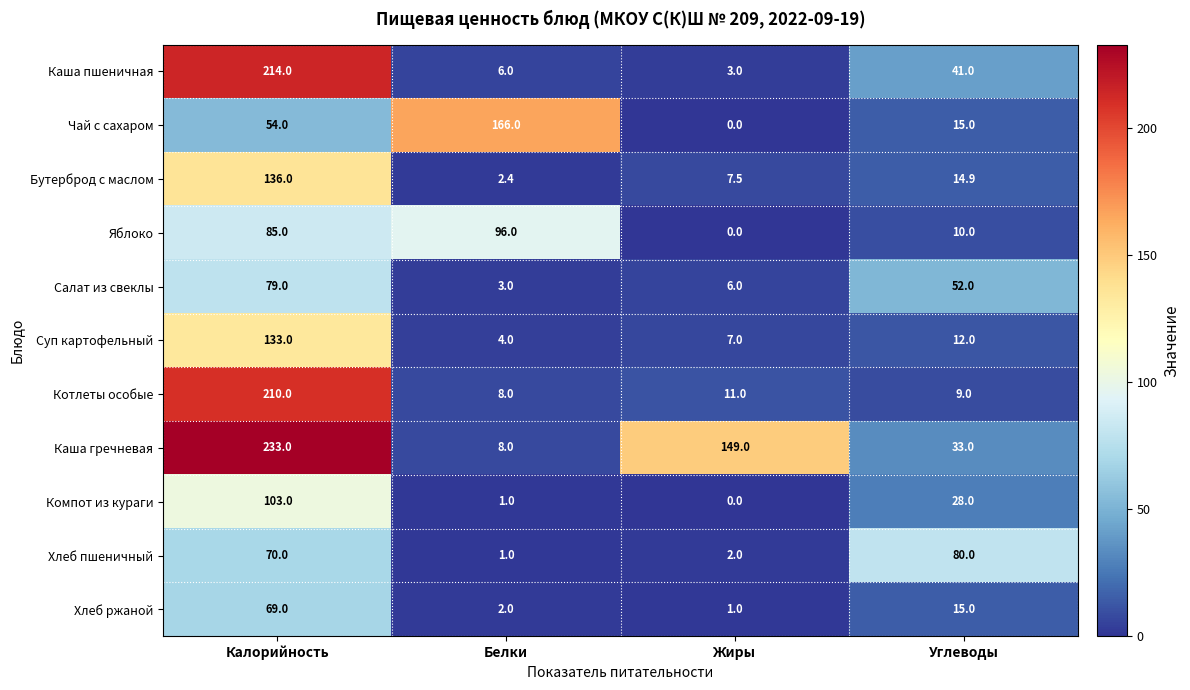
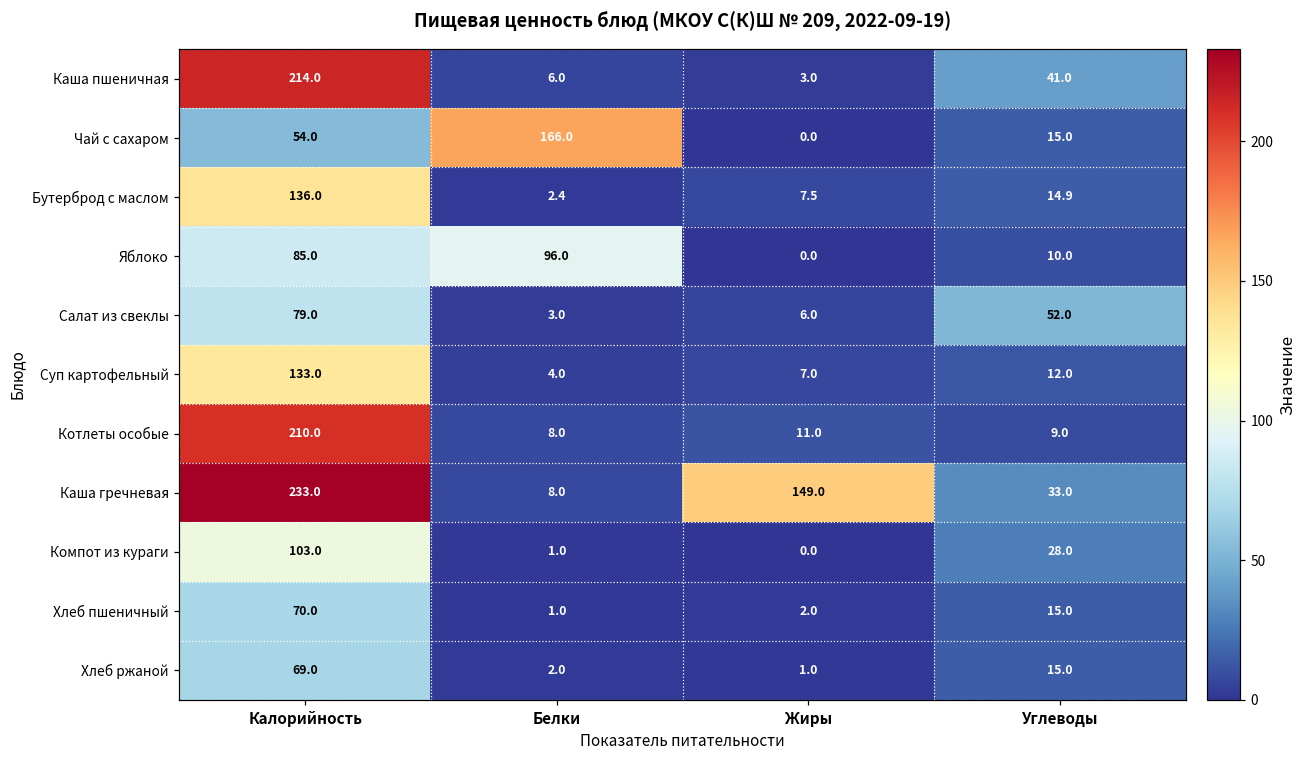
Хлеб пшеничный, Углеводы: 80.0 -> 15.0
